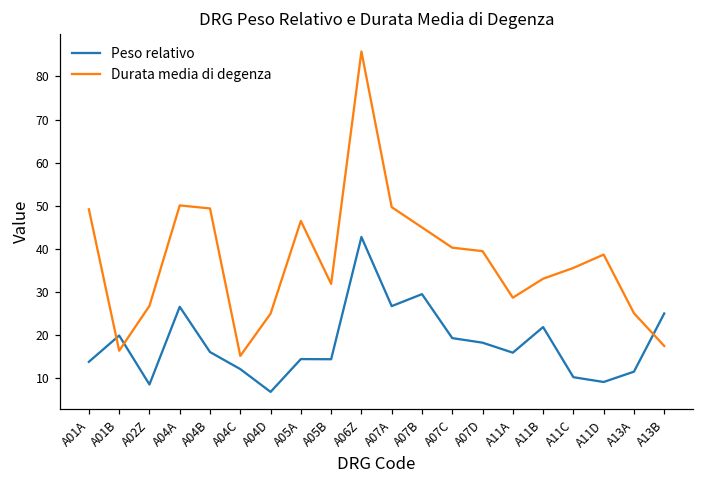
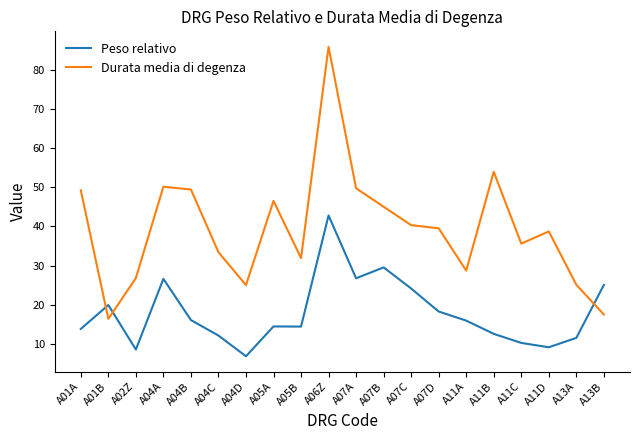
Durata media di degenza, A04C: 15 -> 33
Peso relativo, A07C: 19 -> 24
Peso relativo, A11B: 22 -> 13
Durata media di degenza, A11B: 33 -> 54
